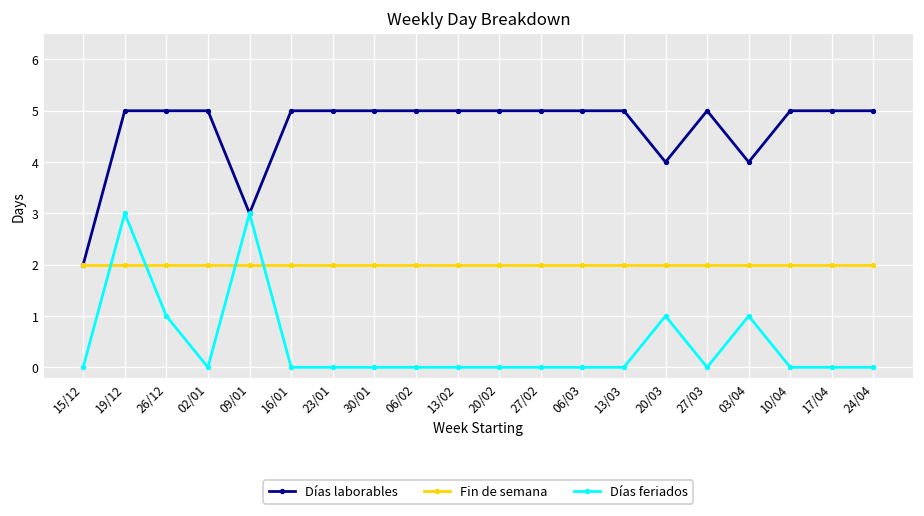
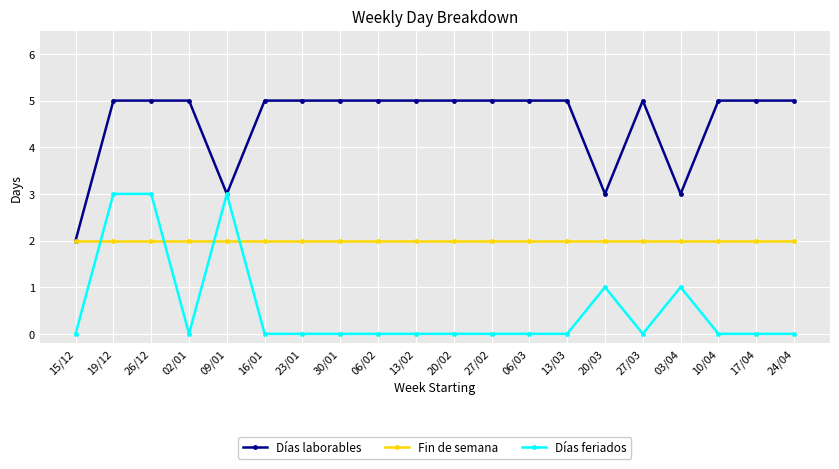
Días feriados, 26/12: 1 -> 3
Días laborables, 20/03: 4 -> 3
Días laborables, 03/04: 4 -> 3
